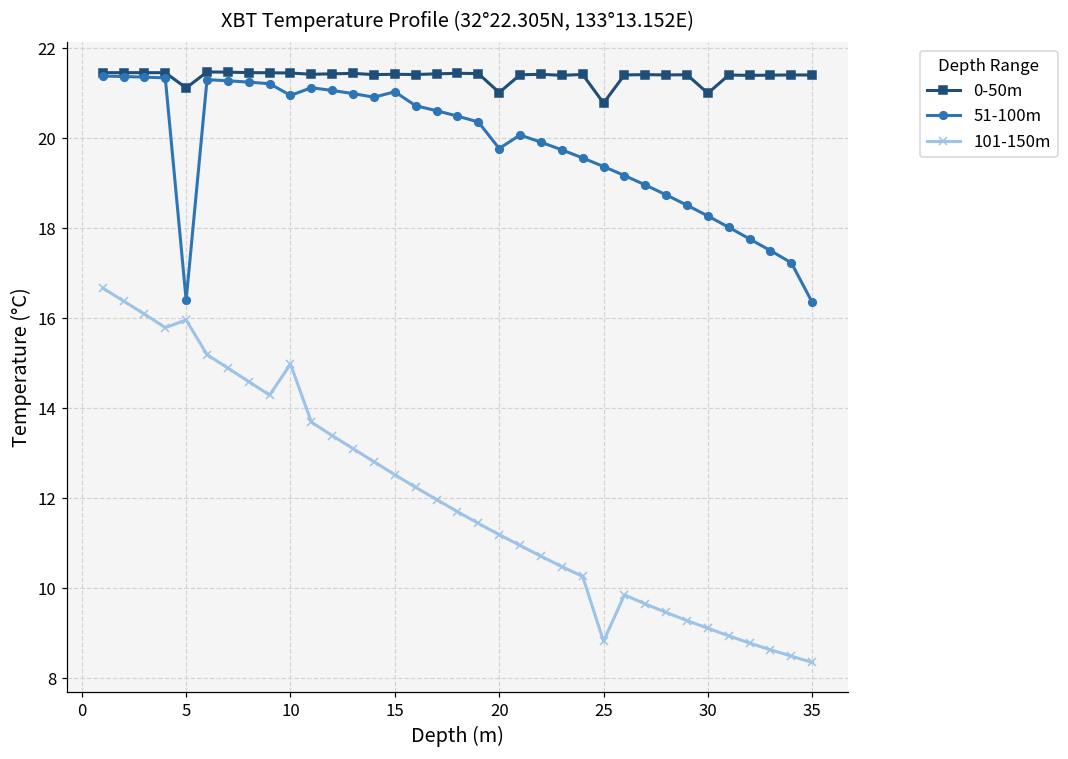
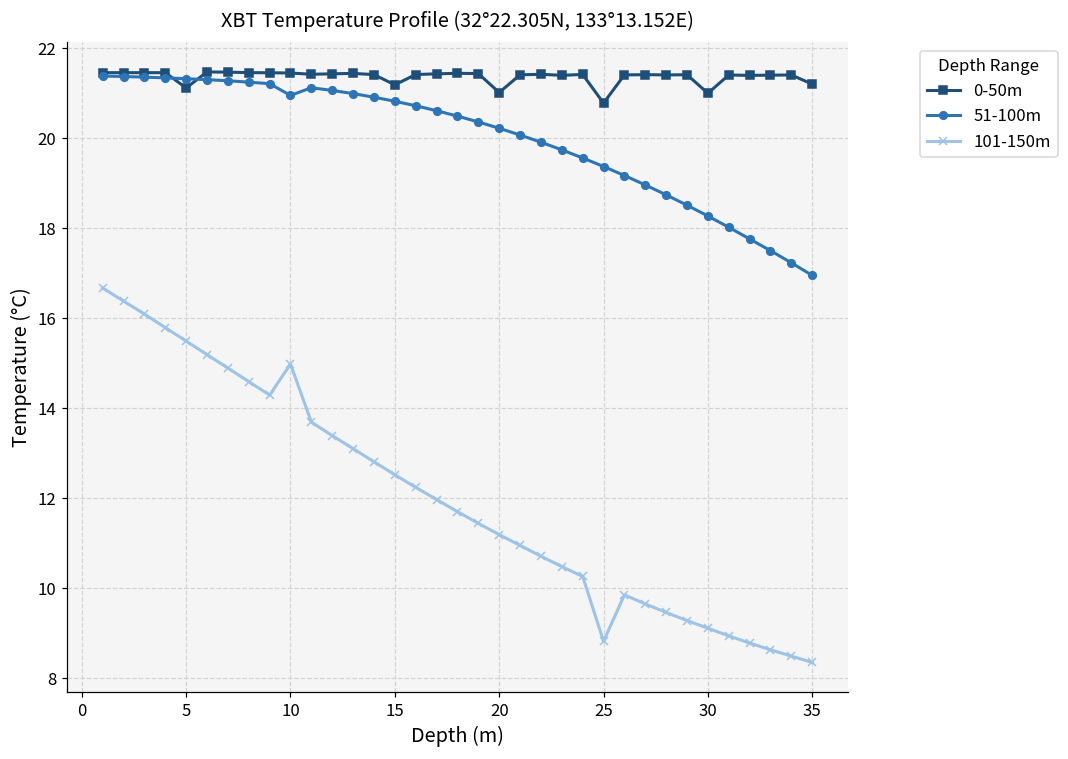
51-100m, 5: 16.4 -> 21.3
101-150m, 5: 16.0 -> 15.5
0-50m, 15: 21.4 -> 21.2
51-100m, 15: 21.0 -> 20.8
51-100m, 20: 19.8 -> 20.2
0-50m, 35: 21.4 -> 21.2
51-100m, 35: 16.4 -> 17.0
